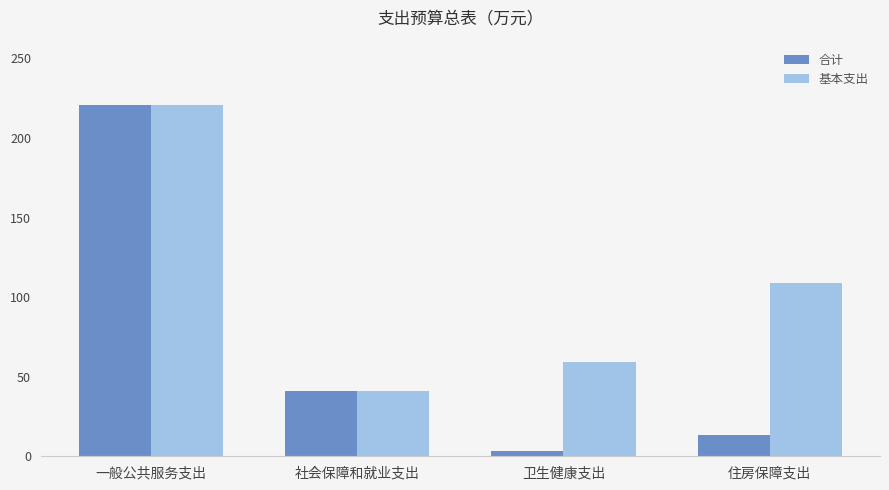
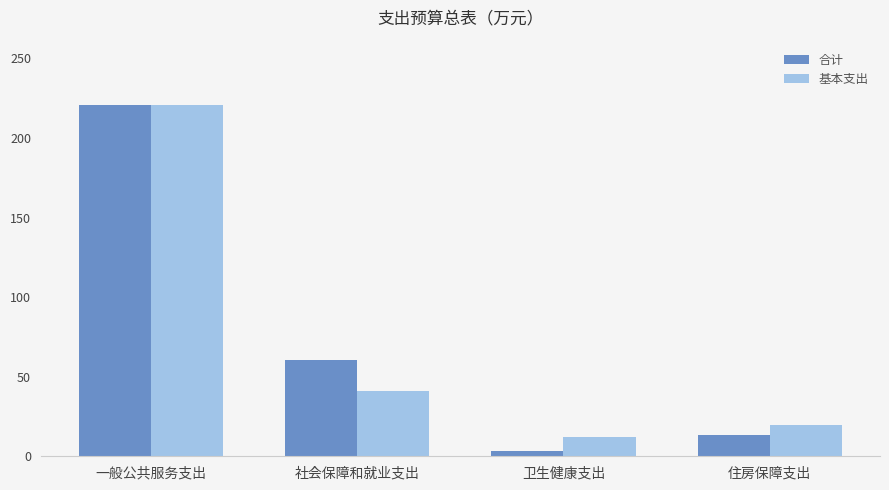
合计, 社会保障和就业支出: 41 -> 61
基本支出, 卫生健康支出: 59 -> 12
基本支出, 住房保障支出: 109 -> 19
